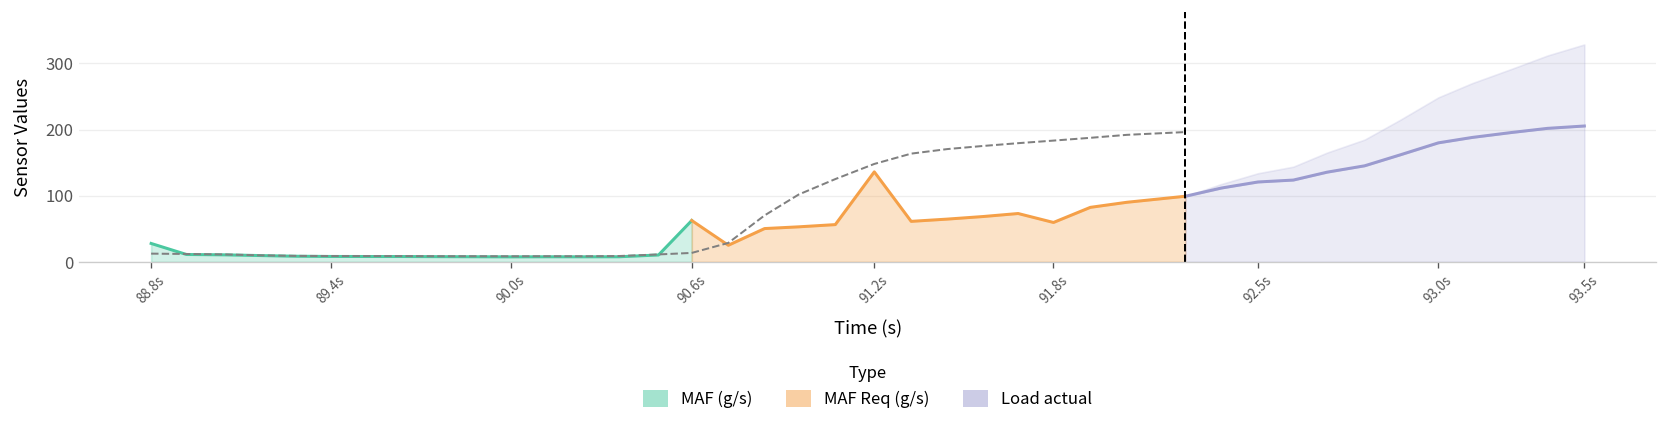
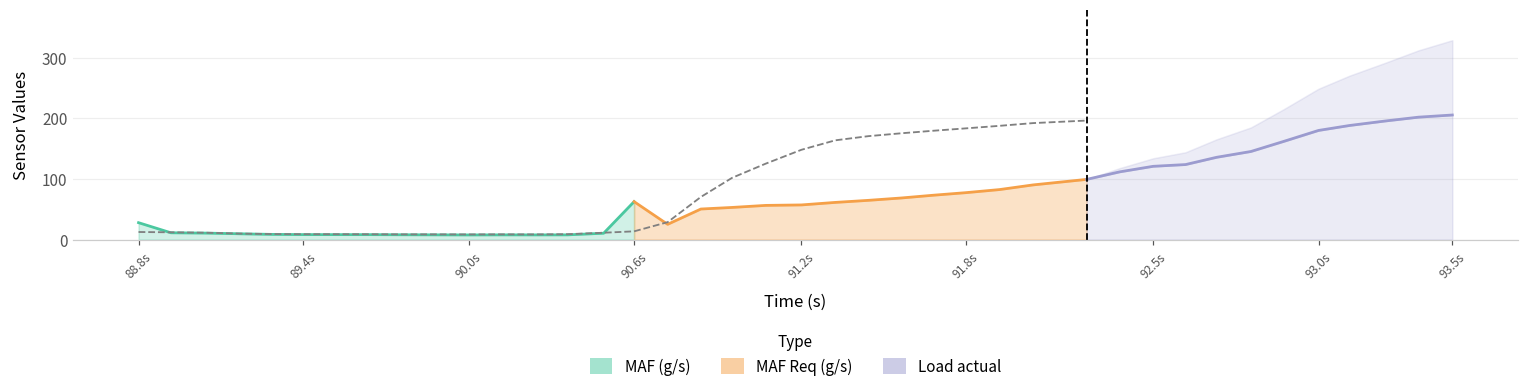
MAF Req (g/s), 91.2s: 140 -> 60
MAF Req (g/s), 91.8s: 60 -> 80
